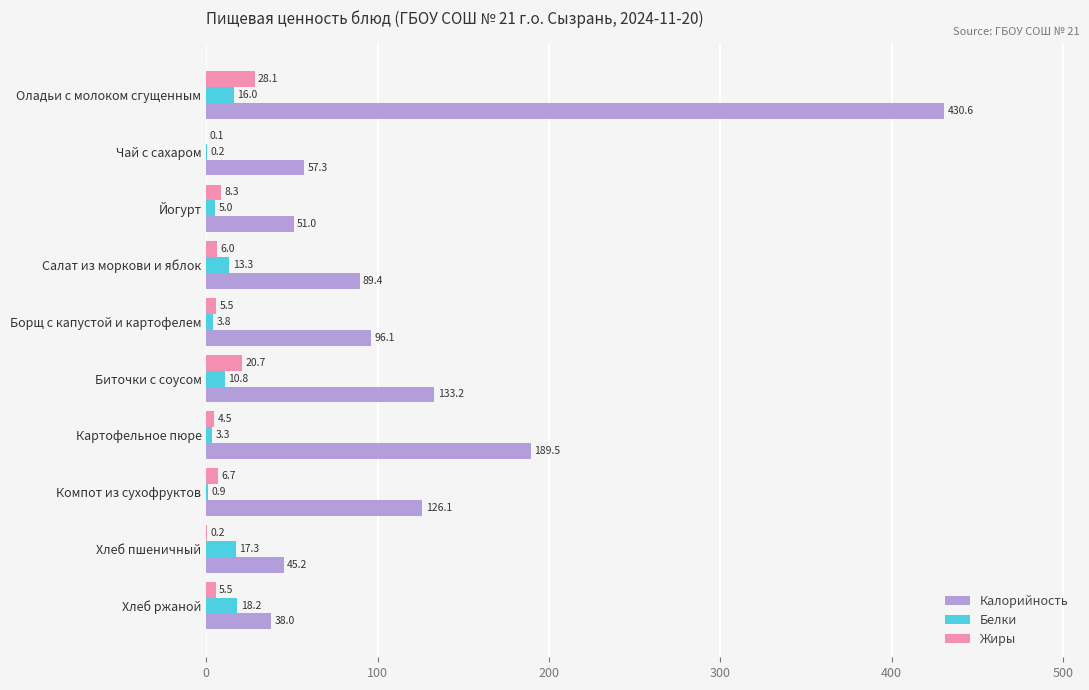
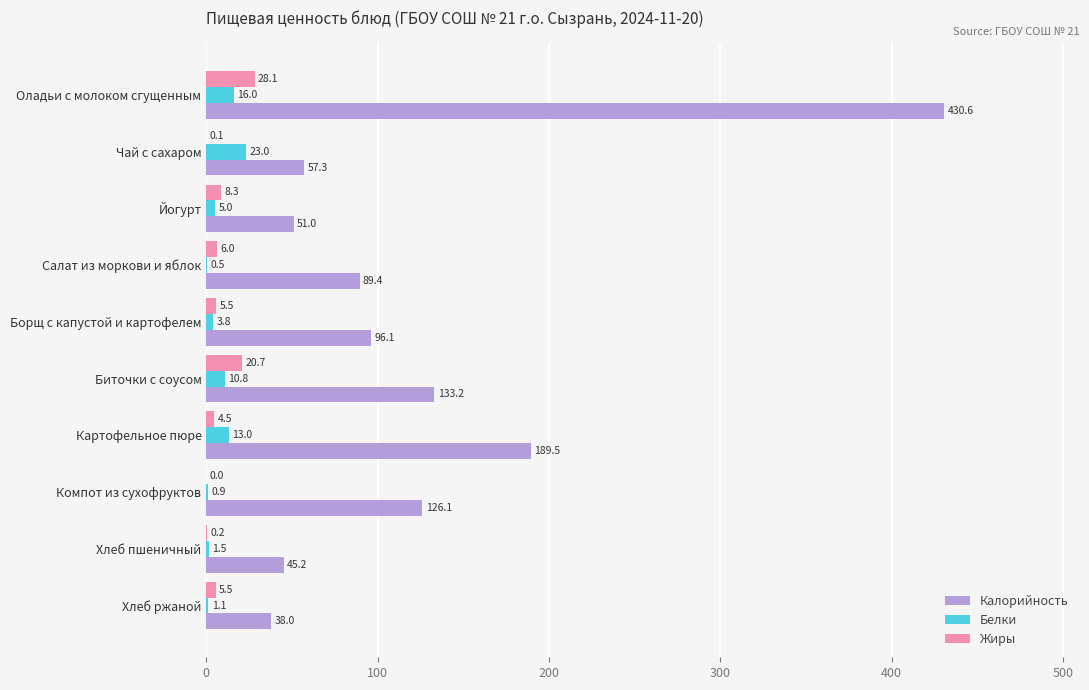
Белки, Чай с сахаром: 0.2 -> 23.0
Белки, Салат из моркови и яблок: 13.3 -> 0.5
Белки, Картофельное пюре: 3.3 -> 13.0
Жиры, Компот из сухофруктов: 6.7 -> 0.0
Белки, Хлеб пшеничный: 17.3 -> 1.5
Белки, Хлеб ржаной: 18.2 -> 1.1
